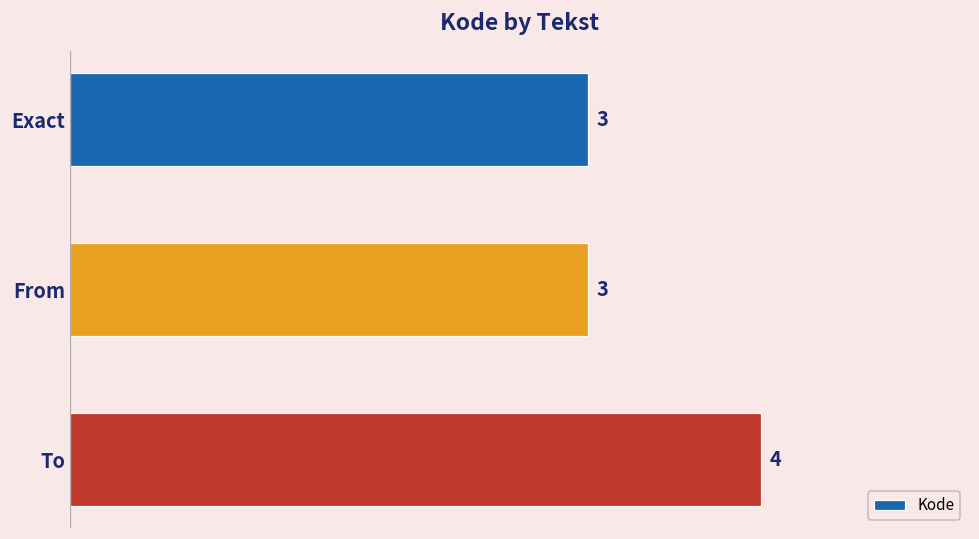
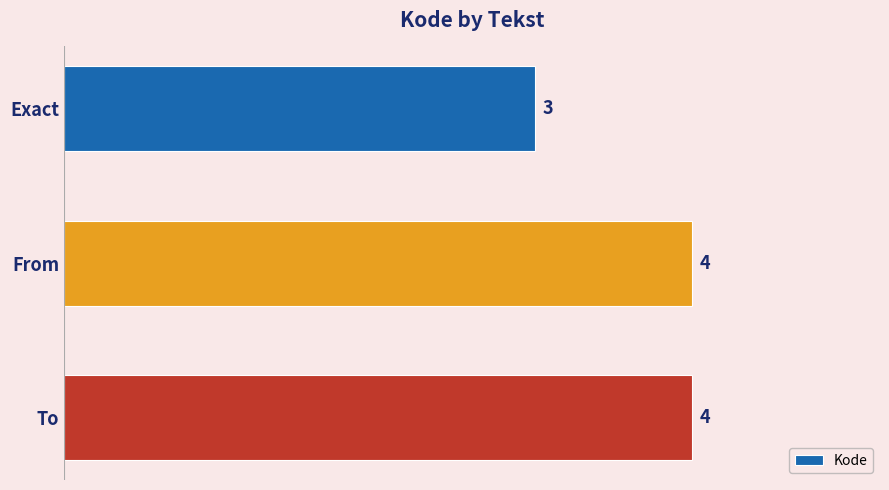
From: 3 -> 4
